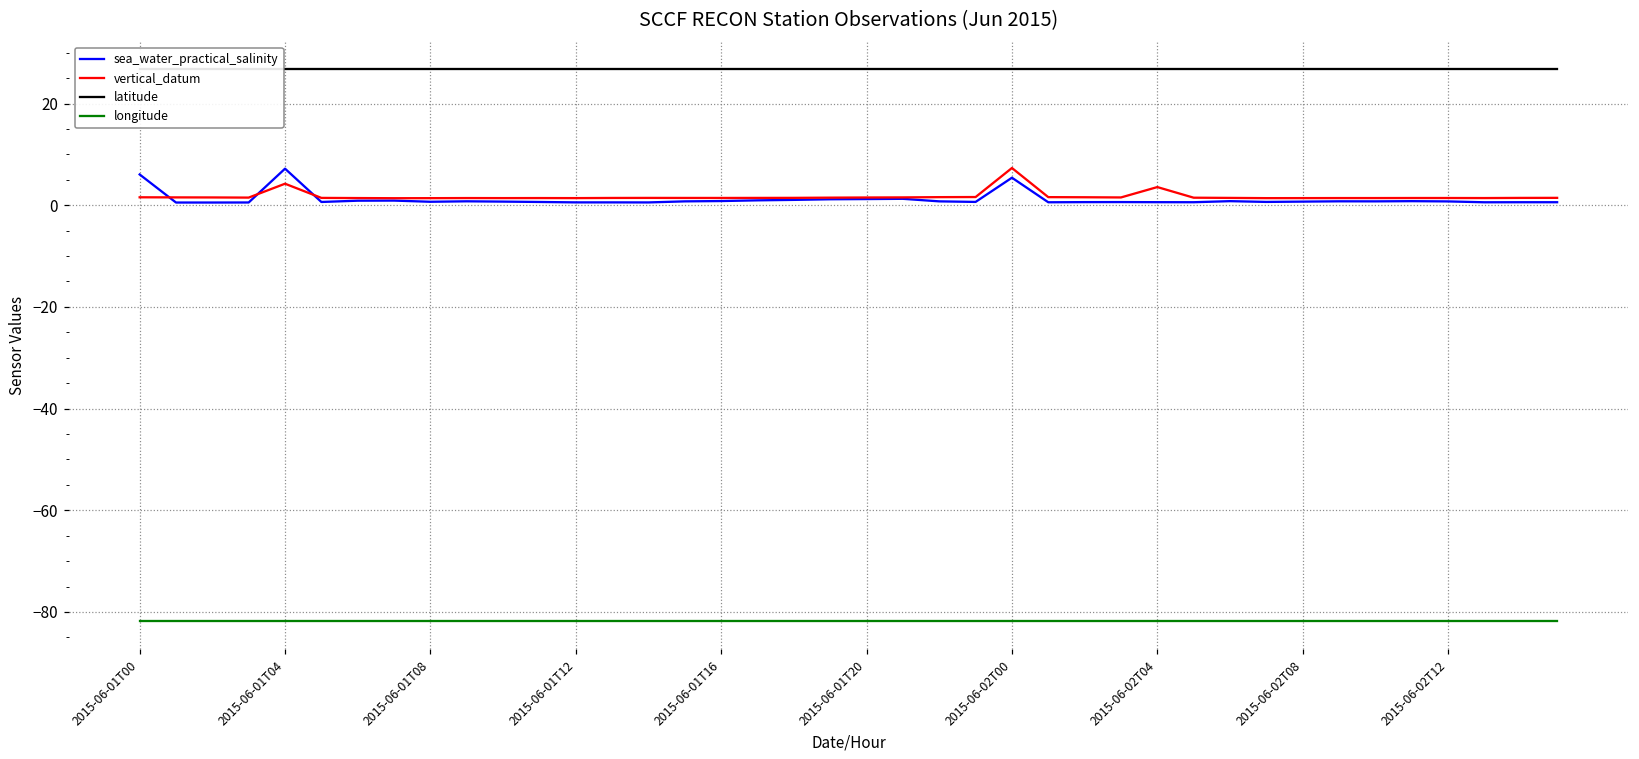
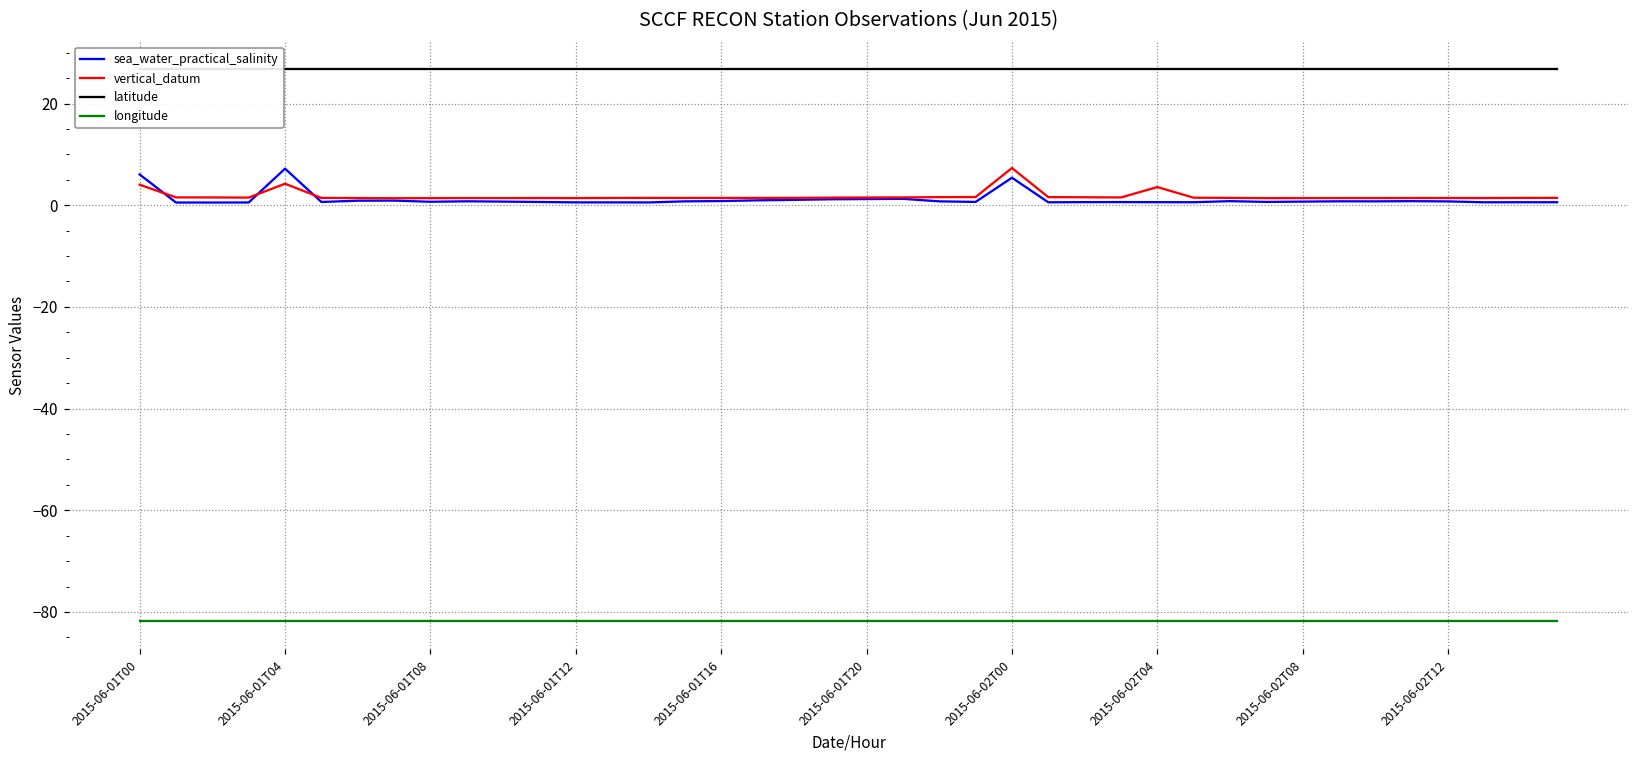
vertical_datum, 2015-06-01T00: 2 -> 4
